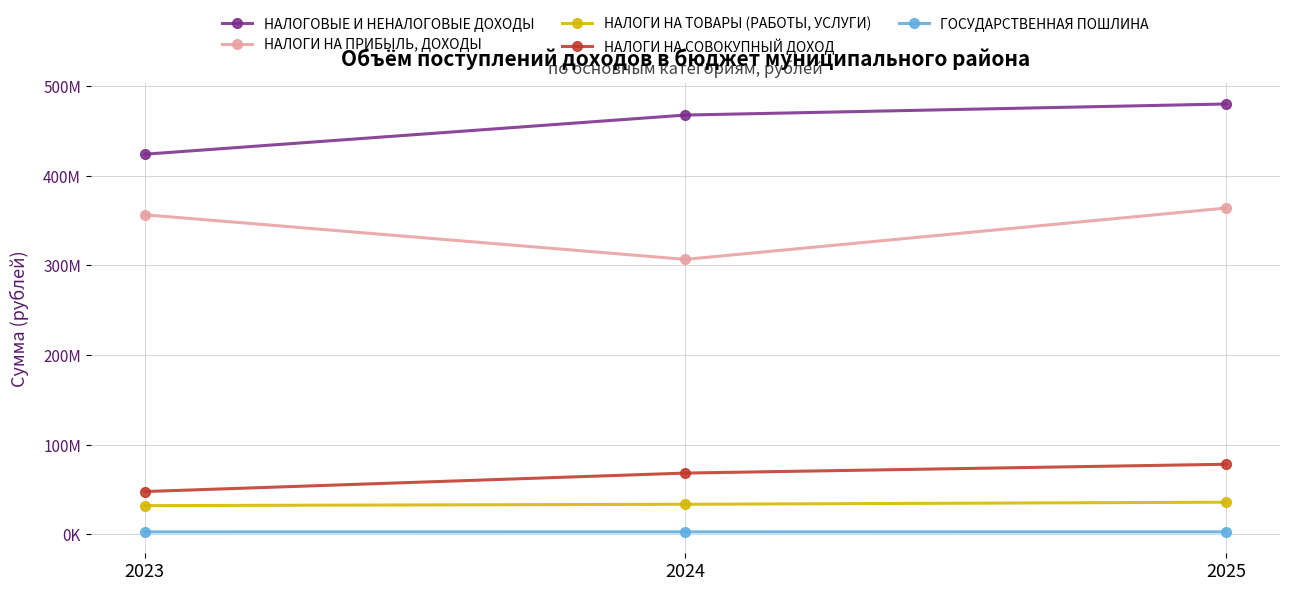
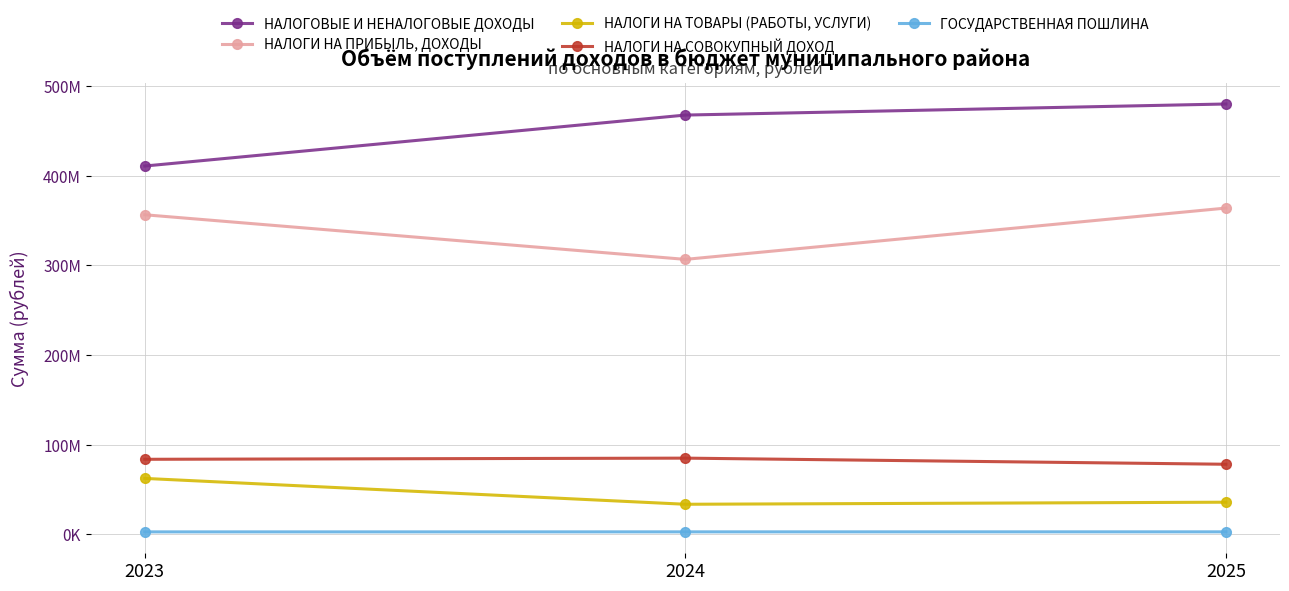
НАЛОГОВЫЕ И НЕНАЛОГОВЫЕ ДОХОДЫ, 2023: 420000000 -> 410000000
НАЛОГИ НА ТОВАРЫ (РАБОТЫ, УСЛУГИ), 2023: 30000000 -> 60000000
НАЛОГИ НА СОВОКУПНЫЙ ДОХОД, 2023: 50000000 -> 80000000
НАЛОГИ НА СОВОКУПНЫЙ ДОХОД, 2024: 70000000 -> 80000000
